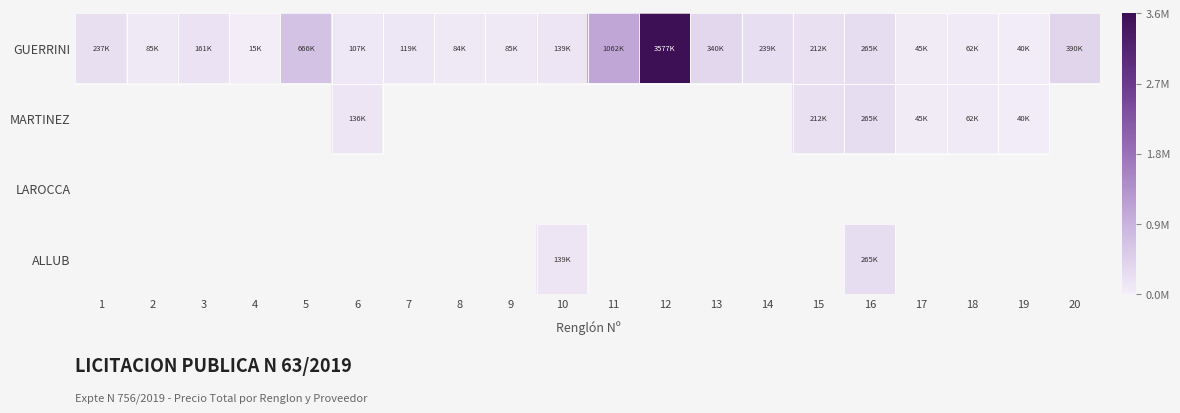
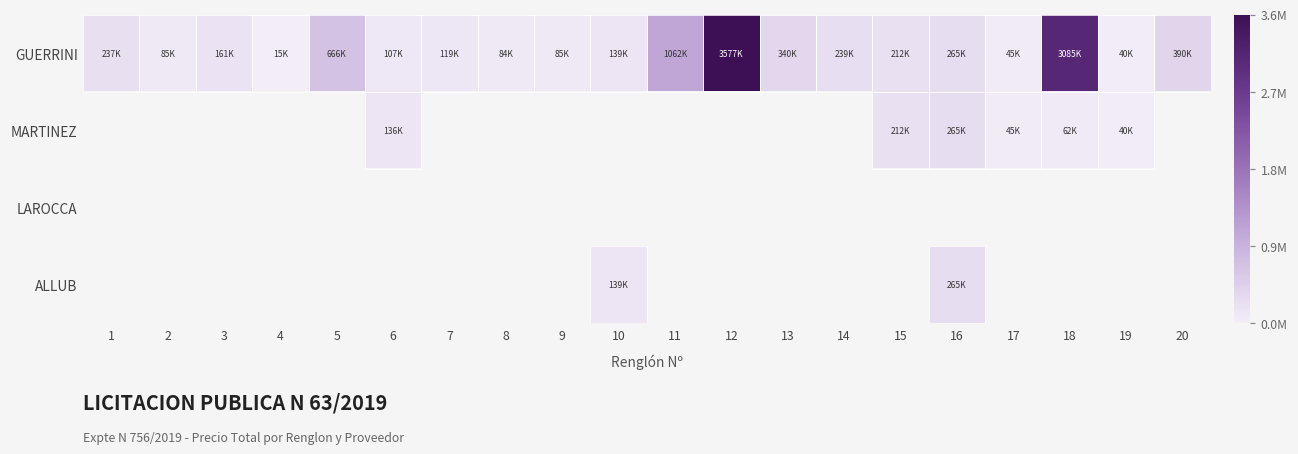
GUERRINI, 18: 62K -> 3085K
